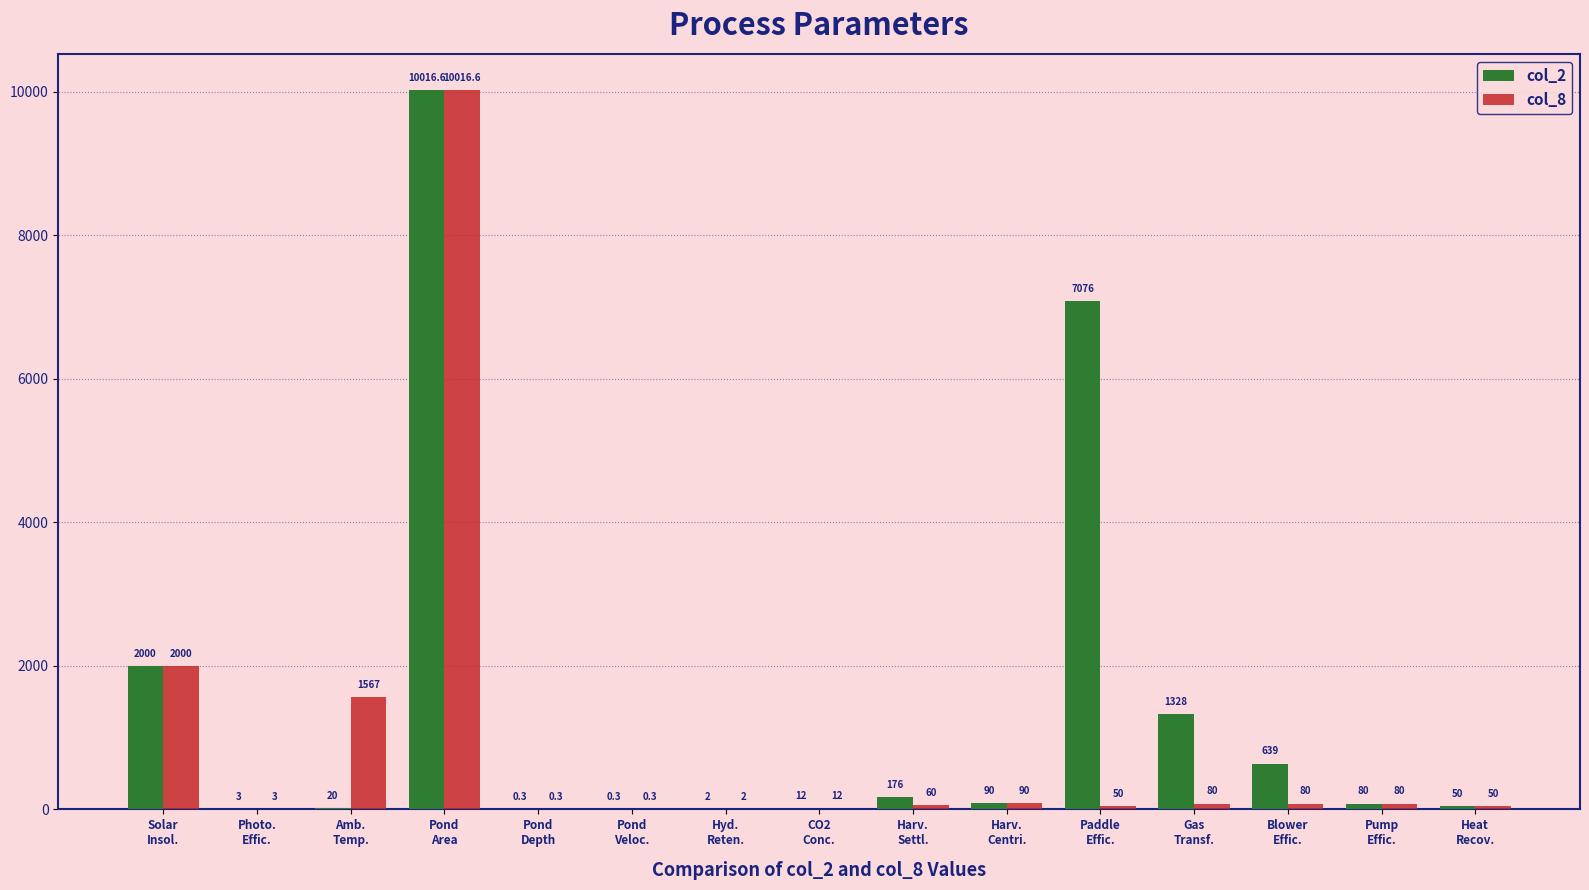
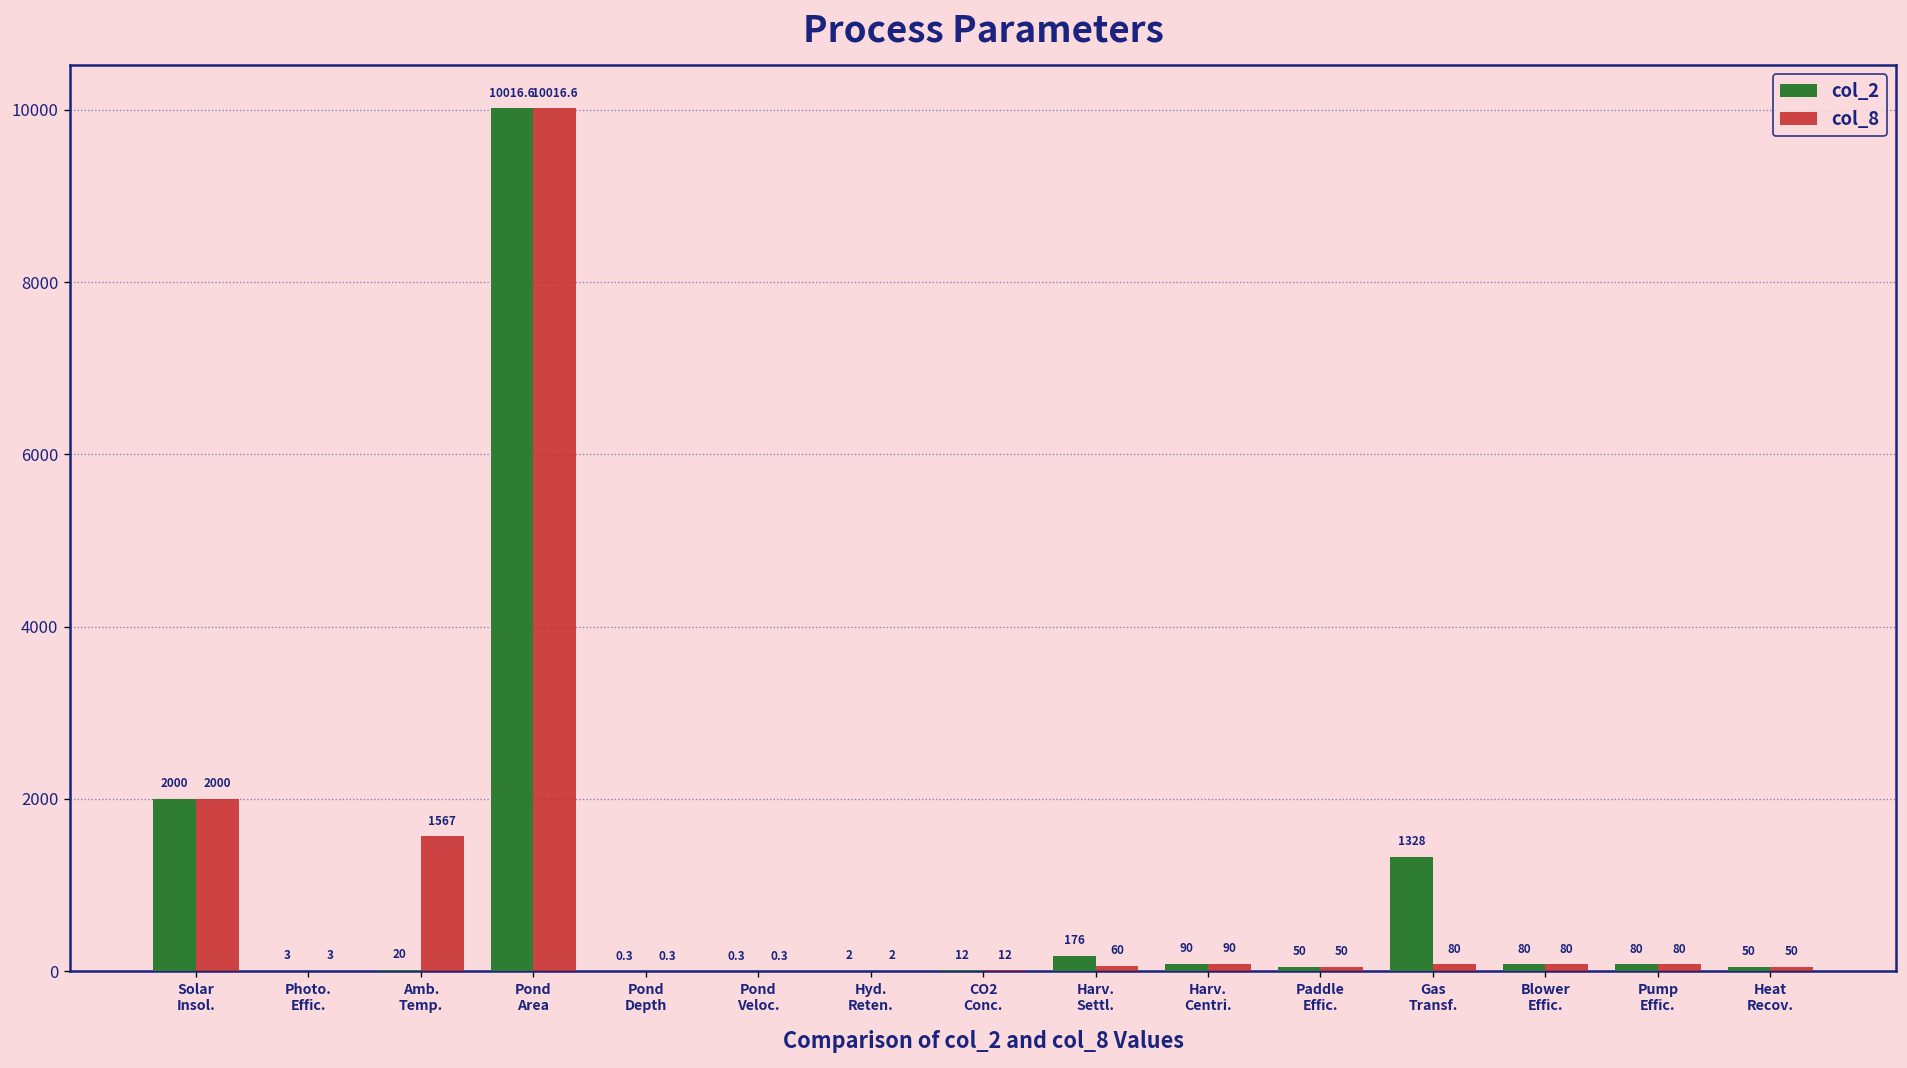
col_2, Paddle Effic.: 7076 -> 50
col_2, Blower Effic.: 639 -> 80
